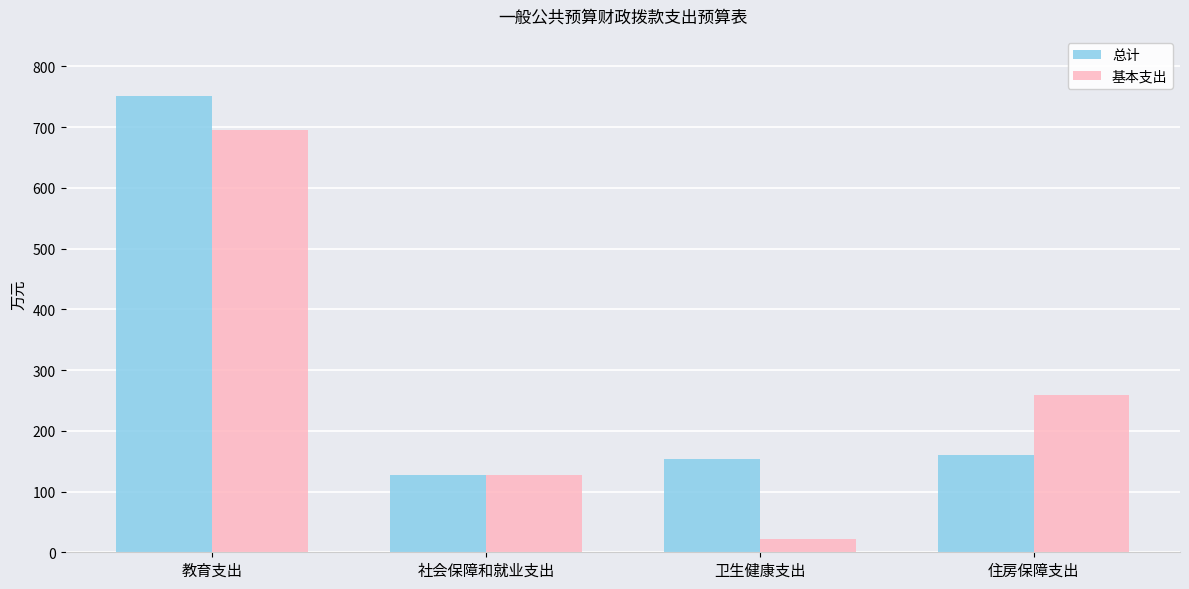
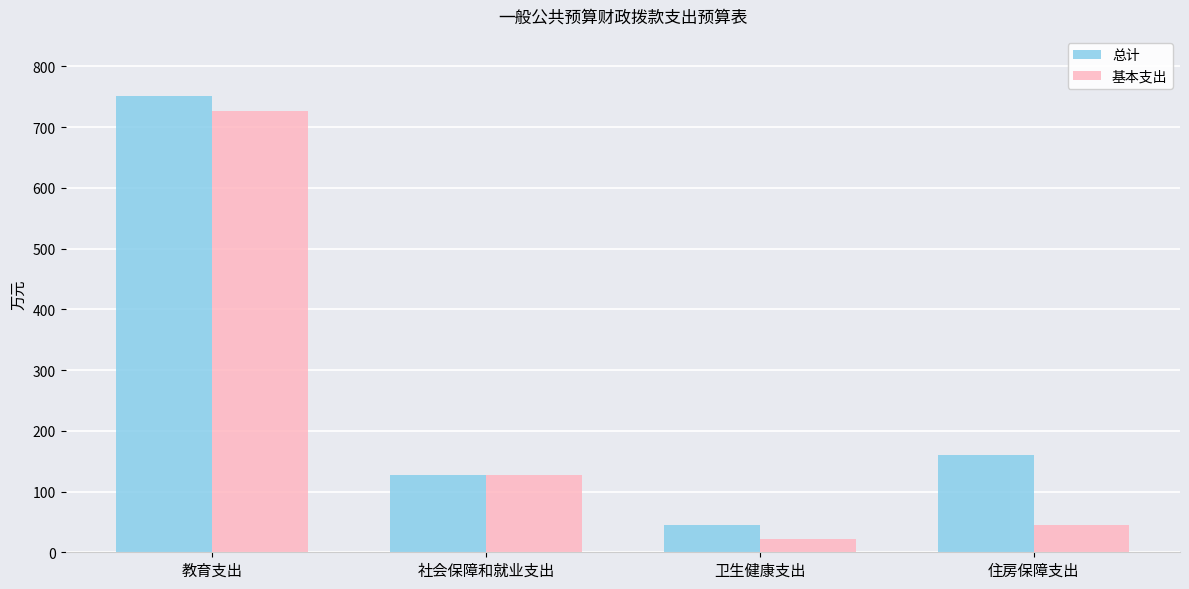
基本支出, 教育支出: 700 -> 730
总计, 卫生健康支出: 150 -> 40
基本支出, 住房保障支出: 260 -> 40
